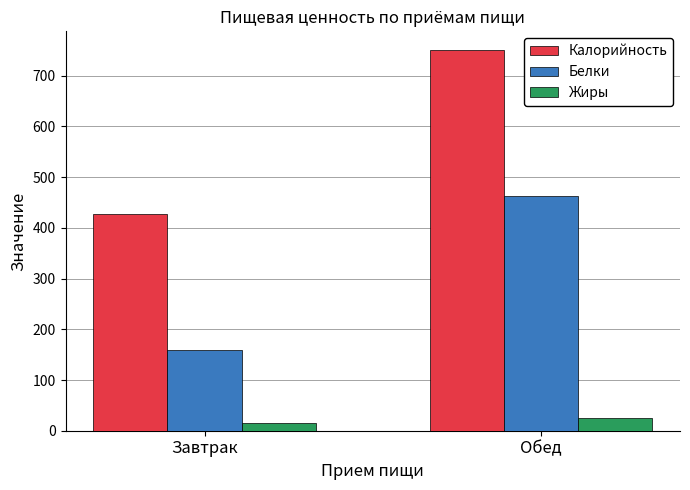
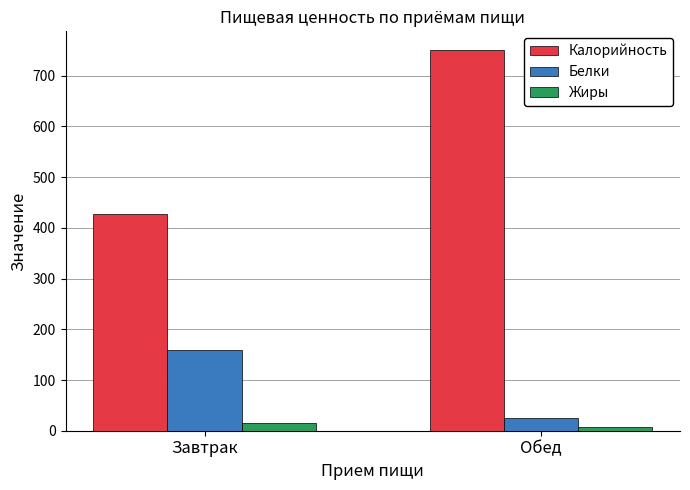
Белки, Обед: 460 -> 30
Жиры, Обед: 30 -> 10
